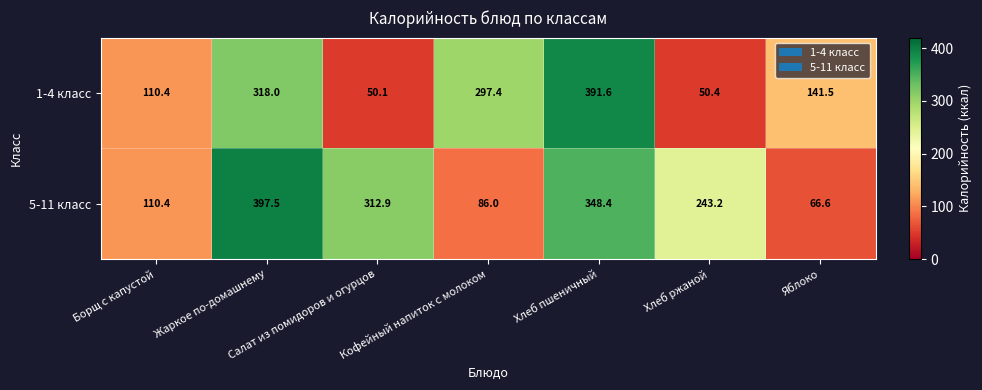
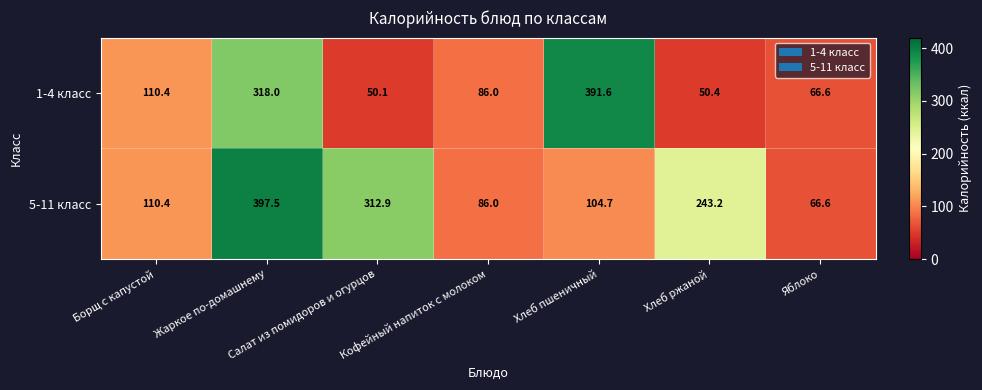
1-4 класс, Кофейный напиток с молоком: 297.4 -> 86.0
1-4 класс, Яблоко: 141.5 -> 66.6
5-11 класс, Хлеб пшеничный: 348.4 -> 104.7
